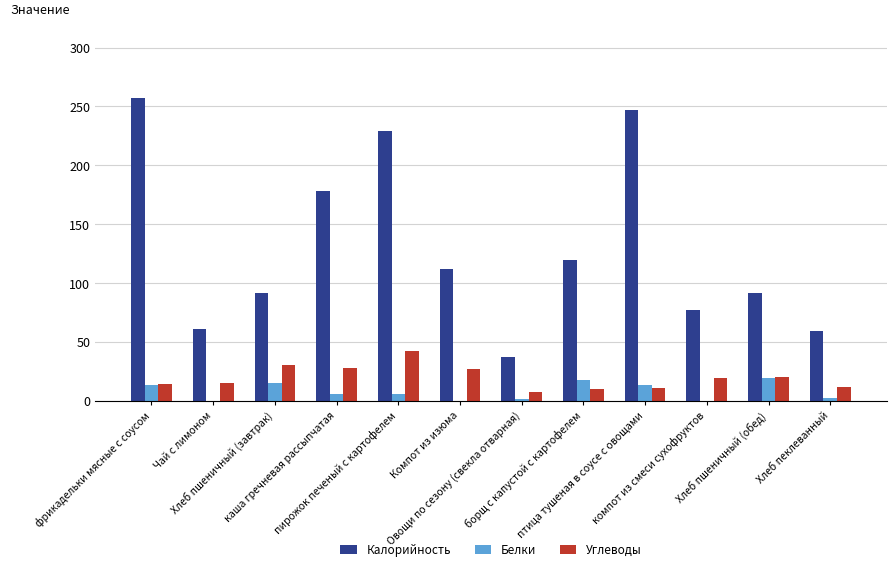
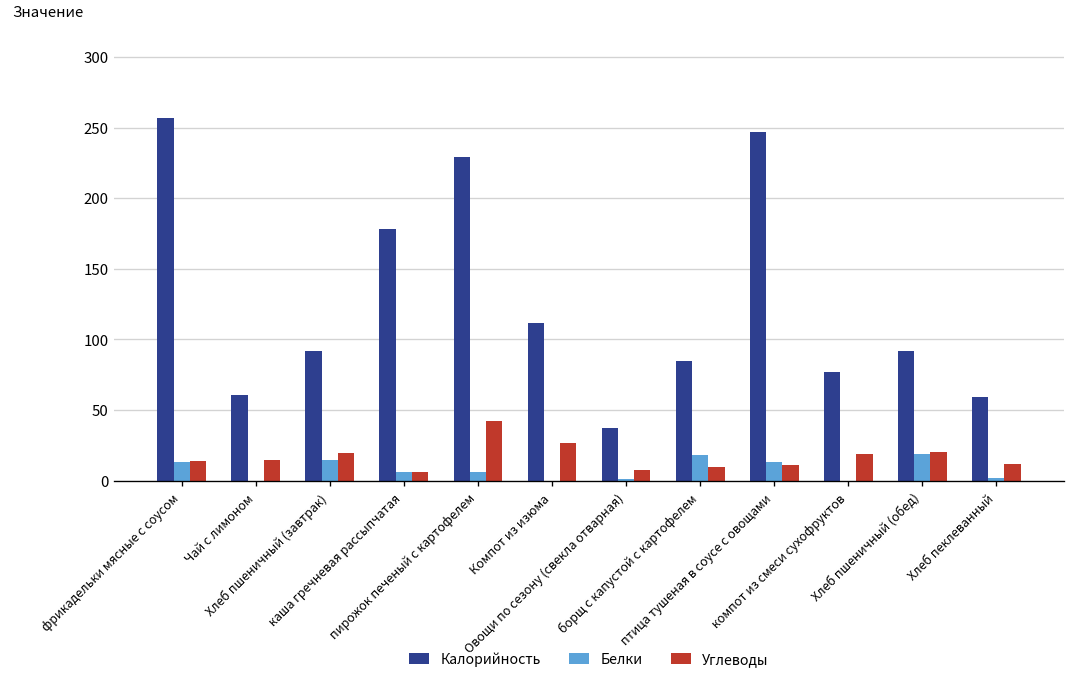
Углеводы, Хлеб пшеничный (завтрак): 30 -> 20
Углеводы, каша гречневая рассыпчатая: 28 -> 6
Калорийность, борщ с капустой с картофелем: 120 -> 85
